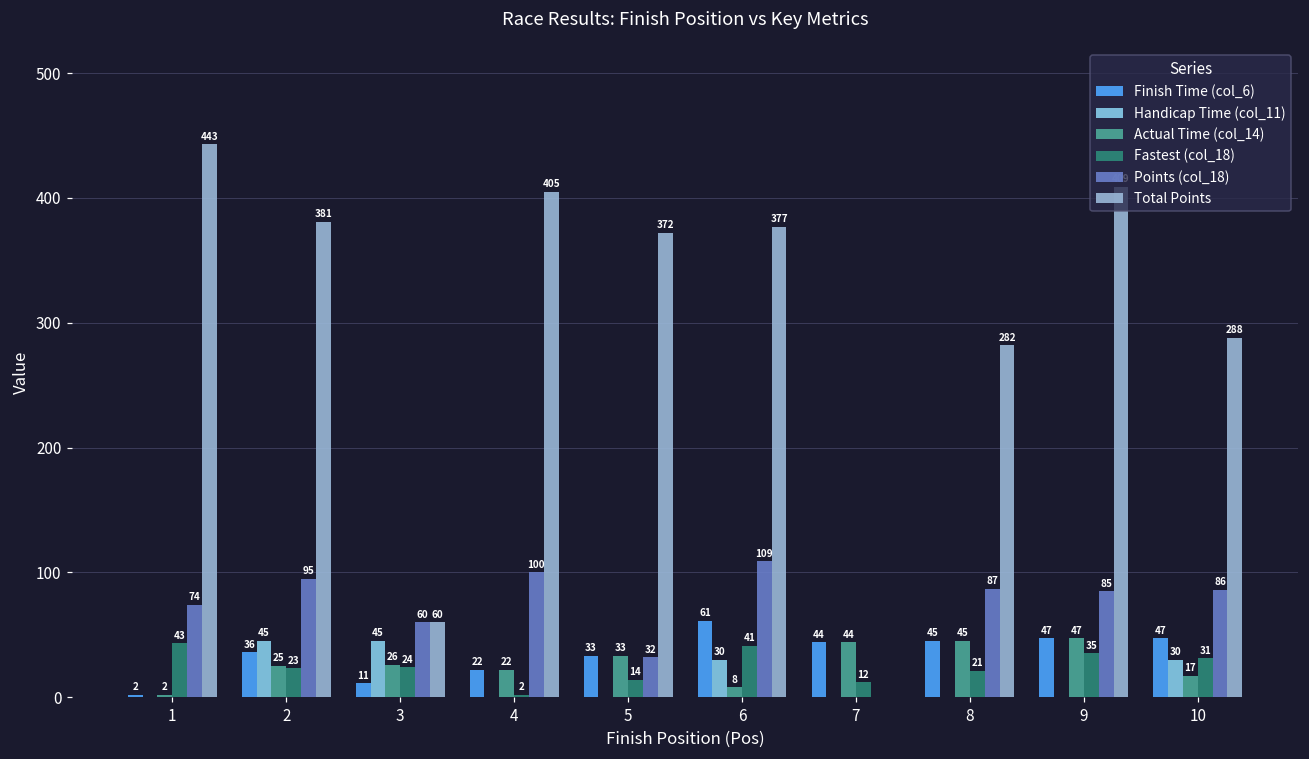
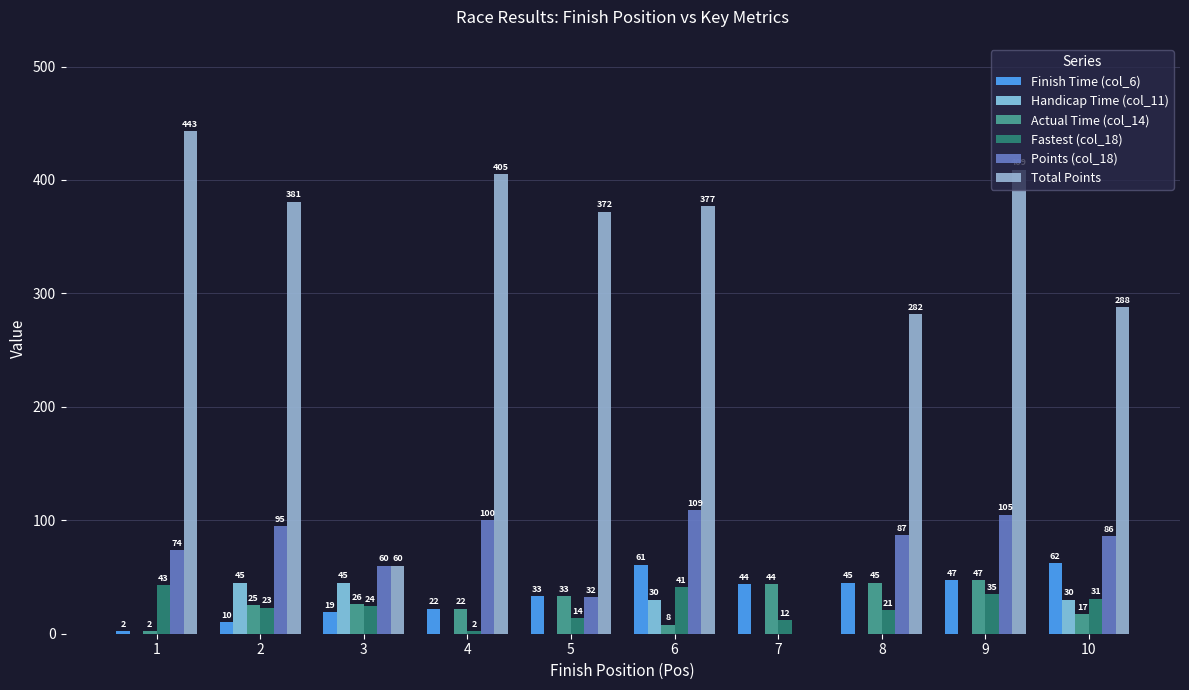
Finish Time (col_6), 2: 36 -> 10
Finish Time (col_6), 3: 11 -> 19
Points (col_18), 9: 85 -> 105
Finish Time (col_6), 10: 47 -> 62
